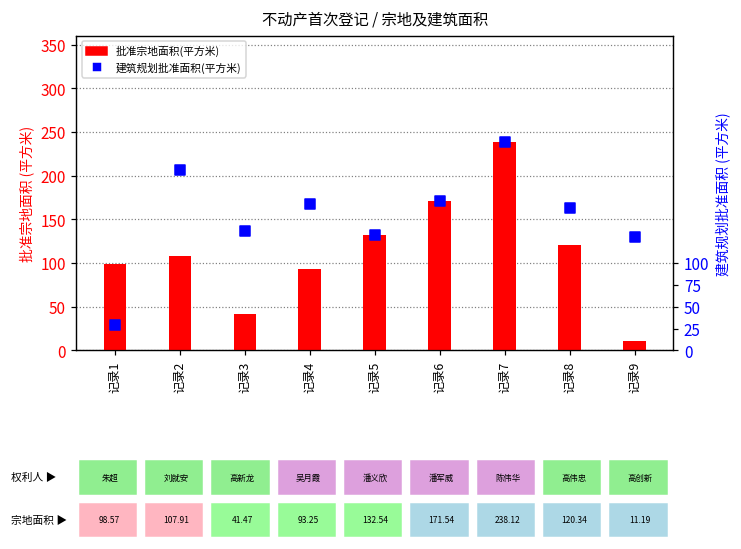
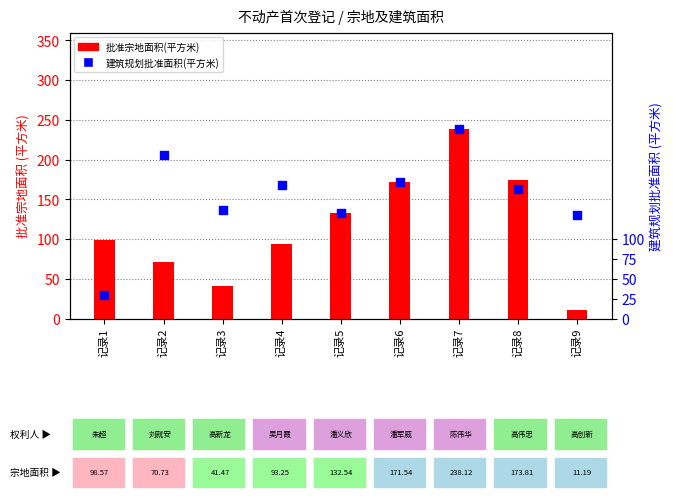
批准宗地面积(平方米), 记录2: 107.91 -> 70.73
批准宗地面积(平方米), 记录8: 120.34 -> 173.81
